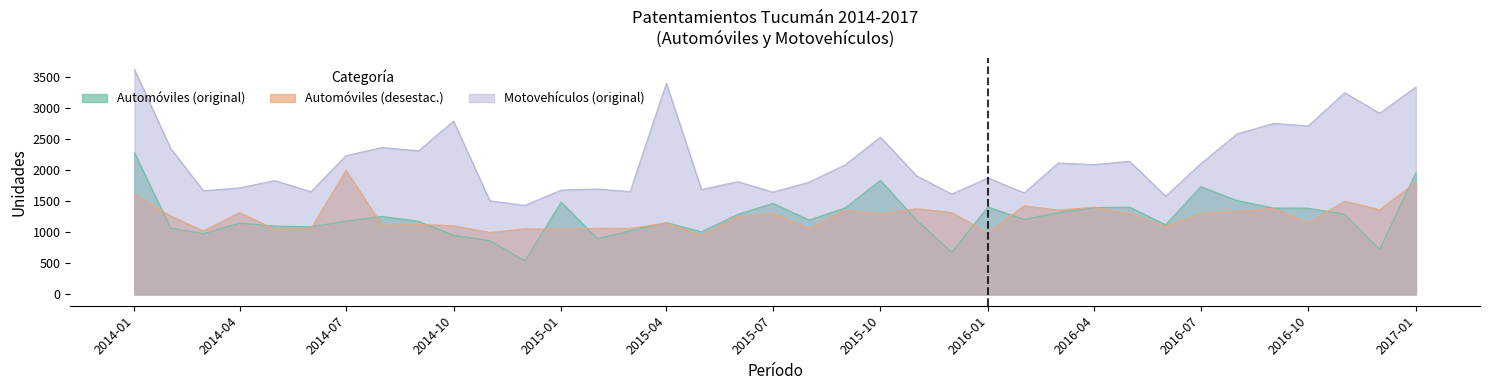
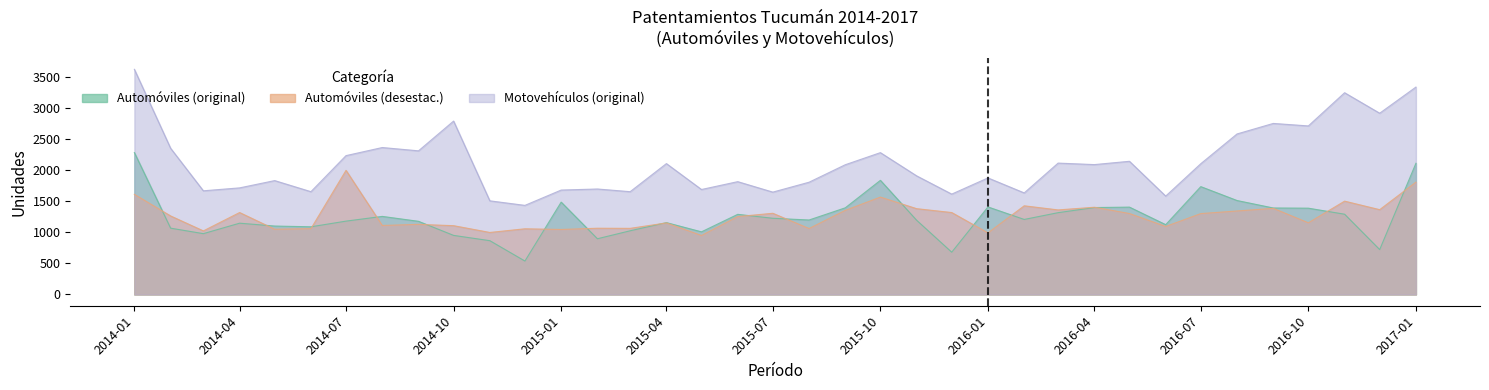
Motovehículos (original), 2015-04: 3400 -> 2100
Automóviles (original), 2015-07: 1500 -> 1200
Automóviles (desestac.), 2015-10: 1300 -> 1600
Motovehículos (original), 2015-10: 2500 -> 2300
Automóviles (original), 2017-01: 2000 -> 2100
